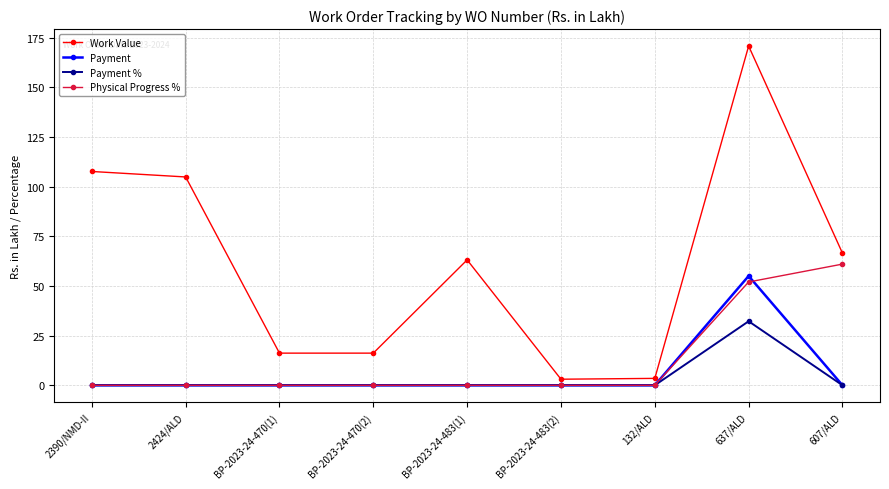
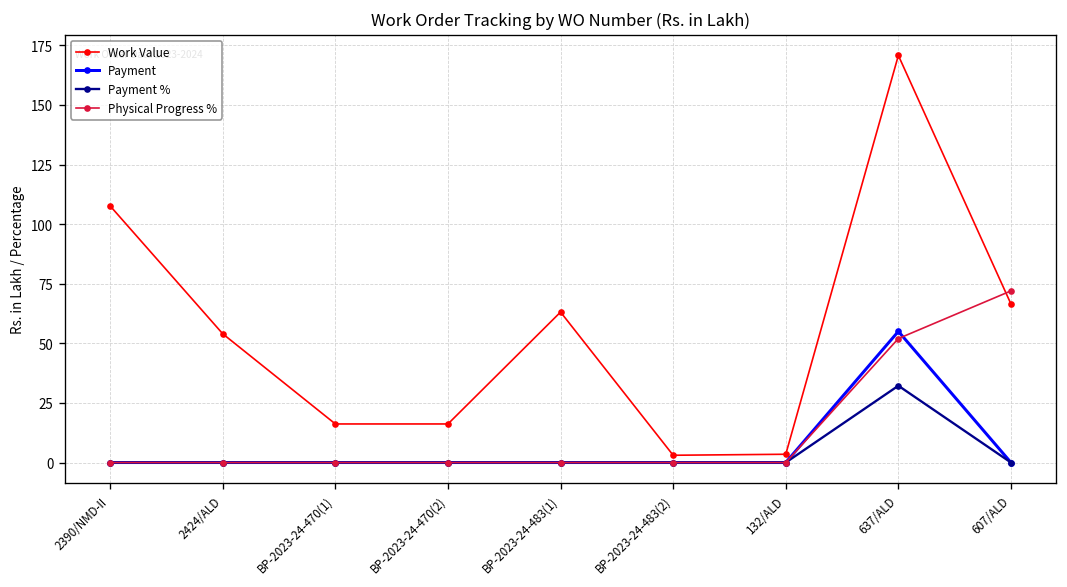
Work Value, 2424/ALD: 105 -> 54
Physical Progress %, 607/ALD: 61 -> 72
